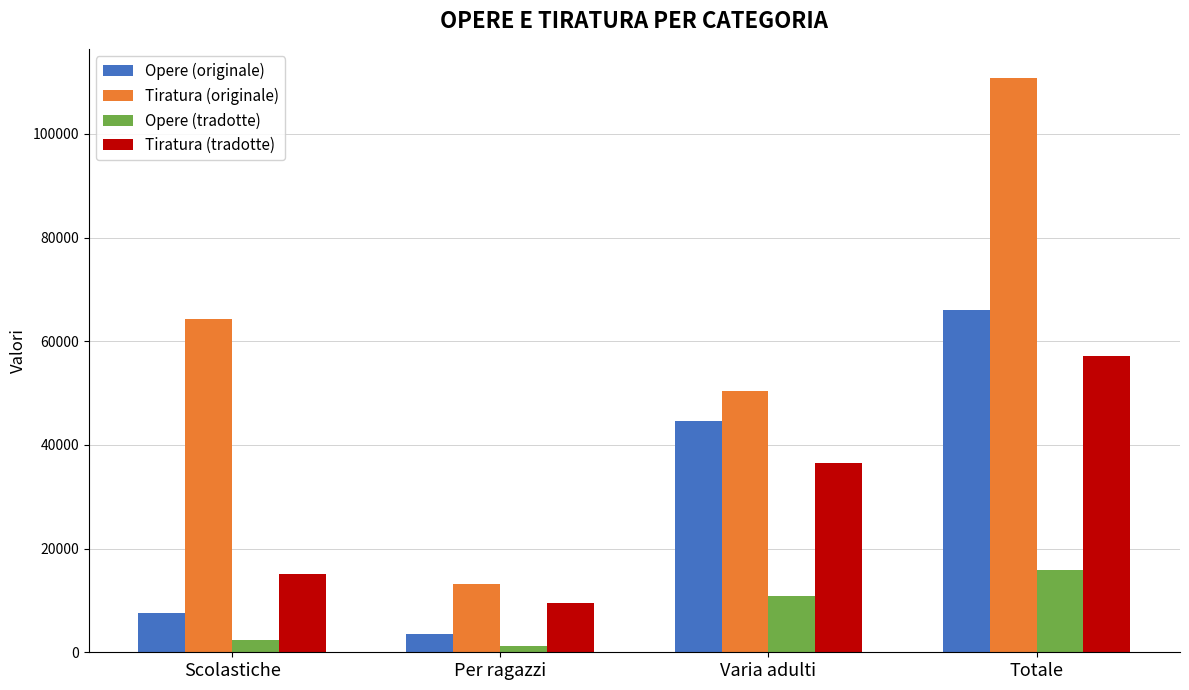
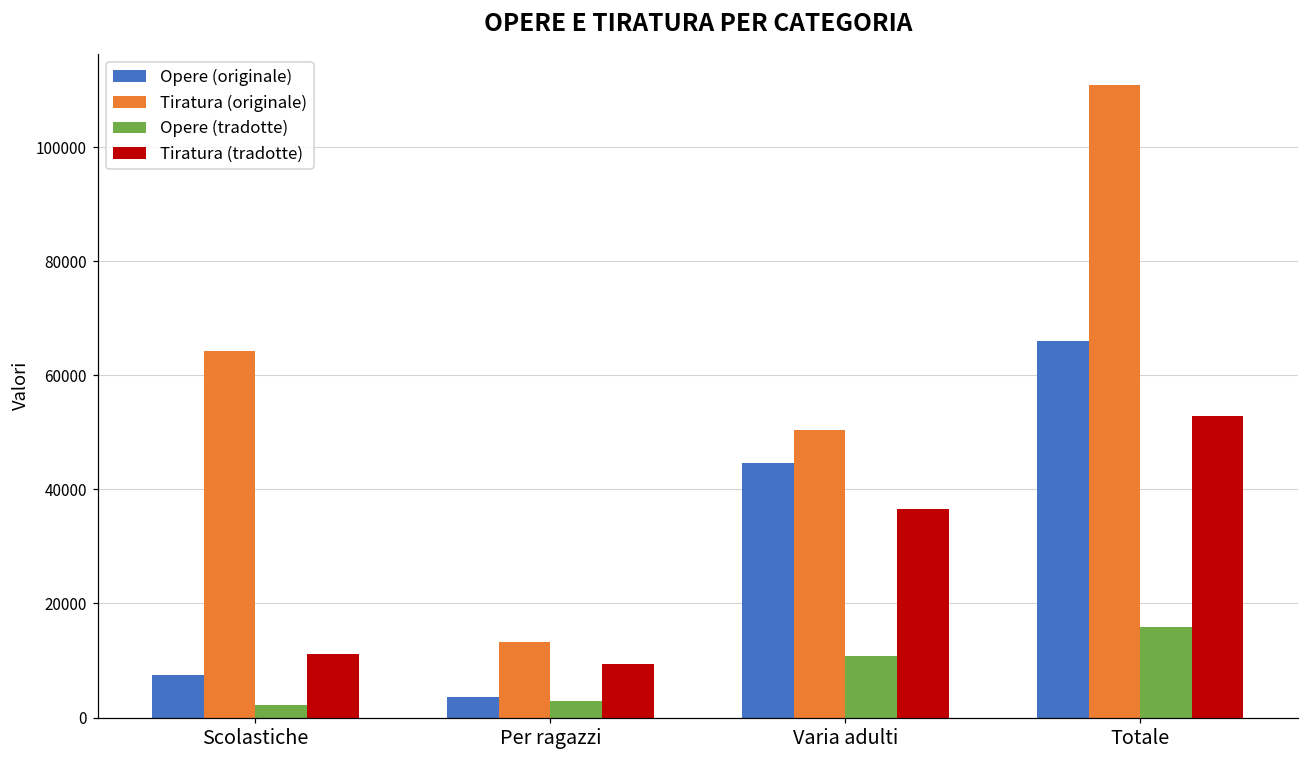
Tiratura (tradotte), Scolastiche: 15000 -> 11000
Opere (tradotte), Per ragazzi: 1000 -> 3000
Tiratura (tradotte), Totale: 57000 -> 53000
